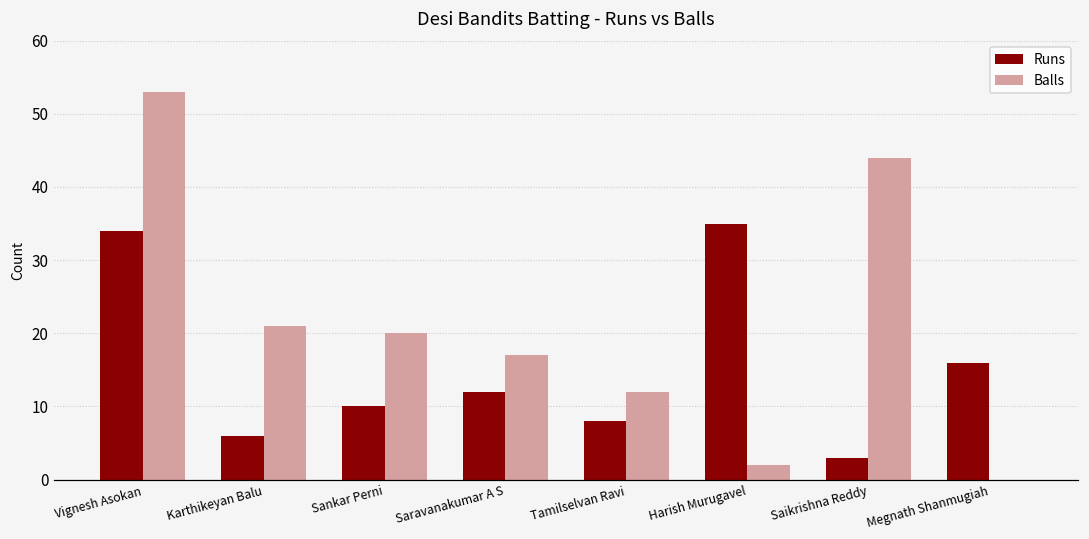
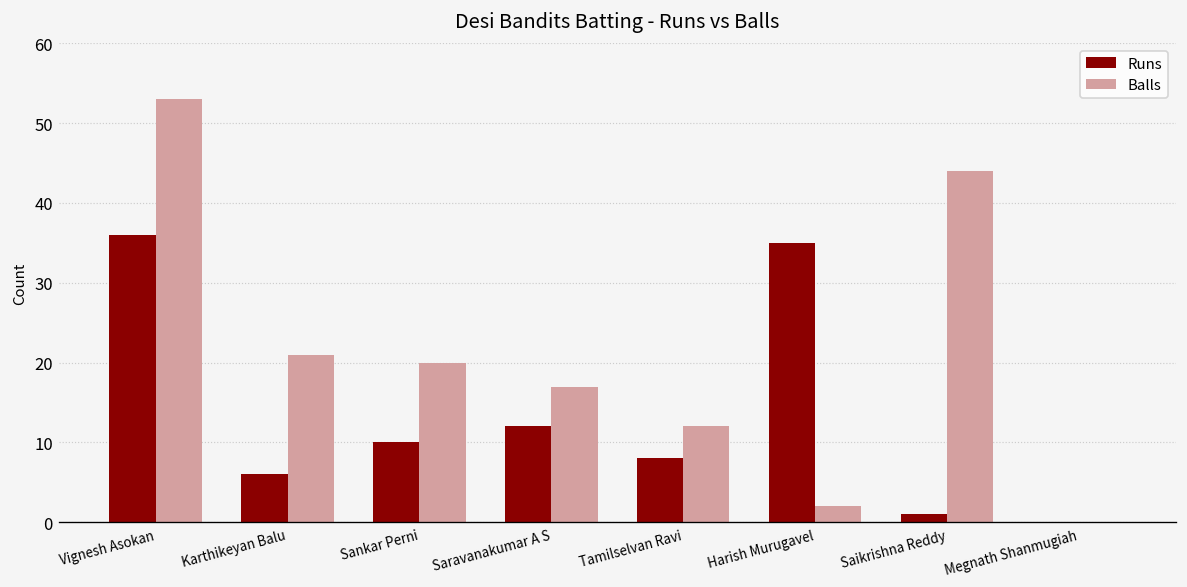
Runs, Vignesh Asokan: 34 -> 36
Runs, Saikrishna Reddy: 3 -> 1
Runs, Megnath Shanmugiah: 16 -> 0
